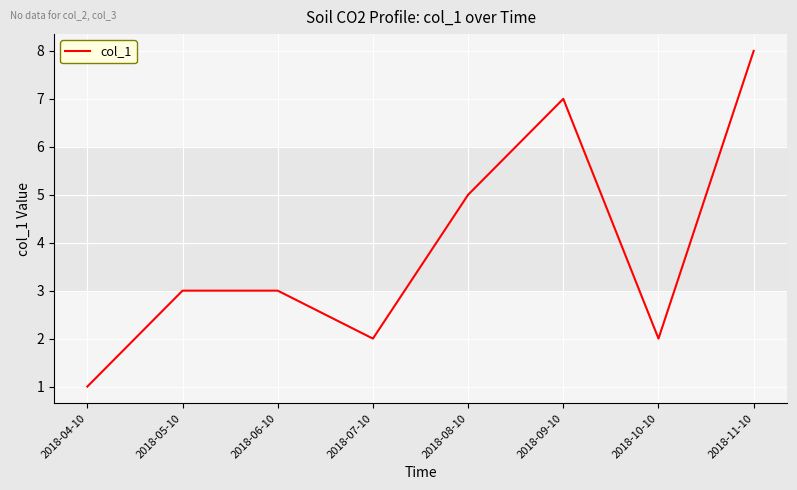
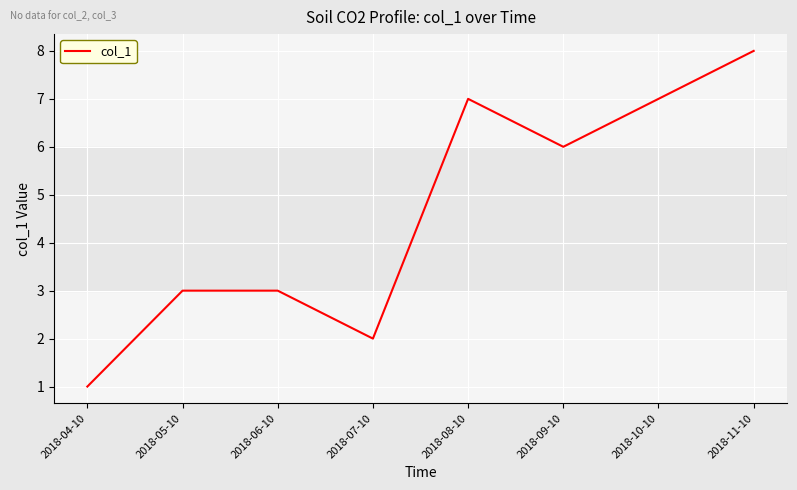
2018-08-10: 5 -> 7
2018-09-10: 7 -> 6
2018-10-10: 2 -> 7
